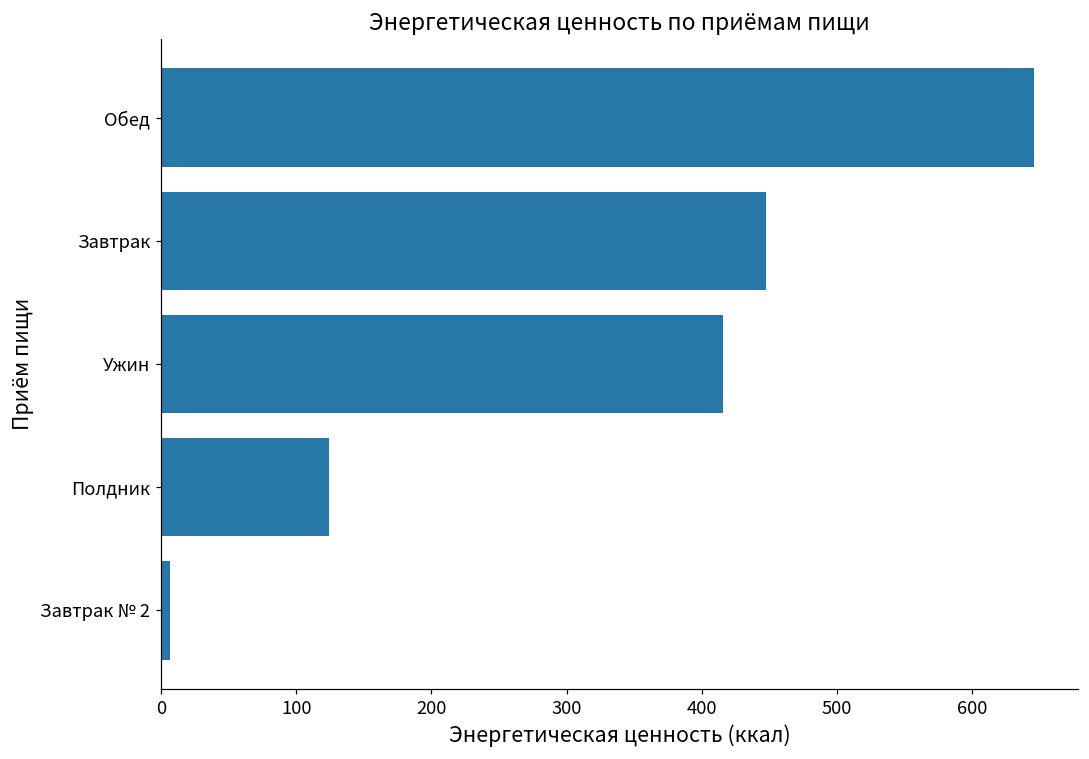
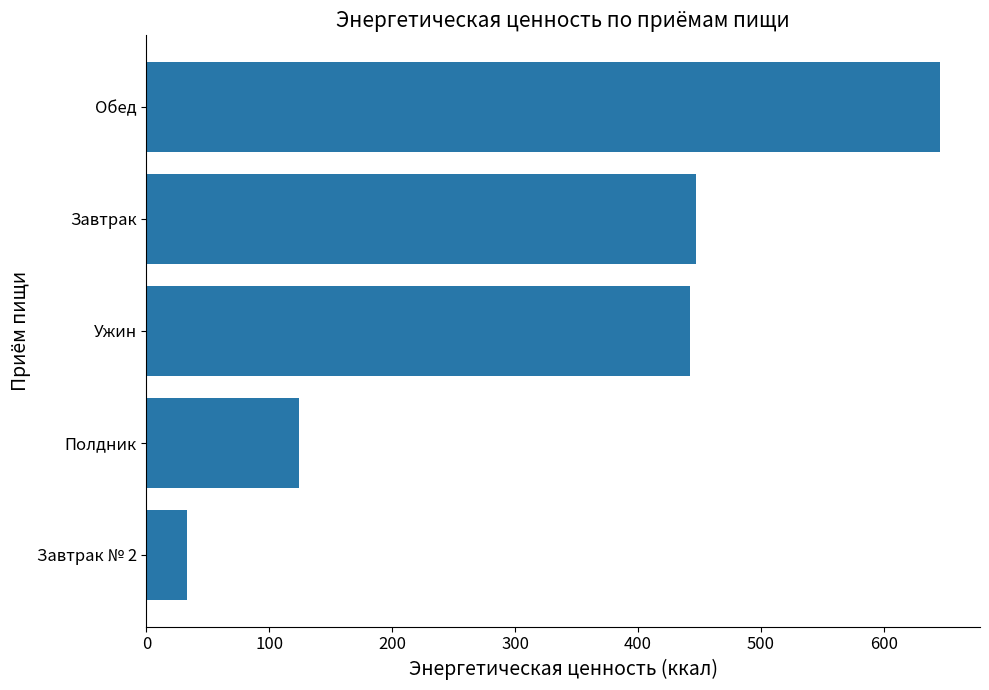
Ужин: 416 -> 442
Завтрак № 2: 6 -> 33
